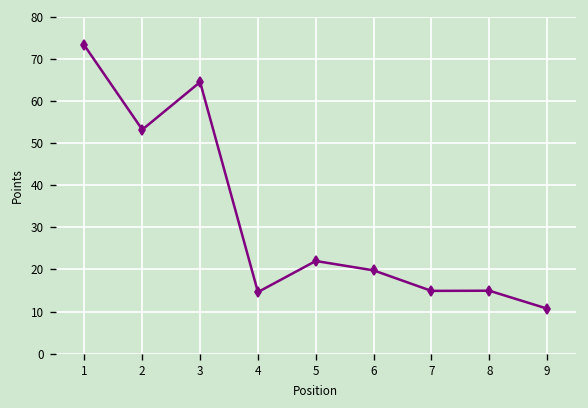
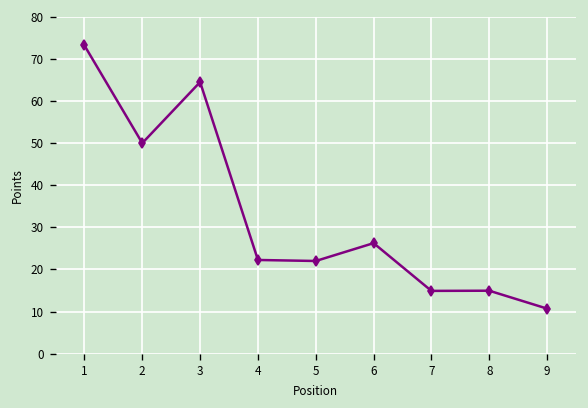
2: 53 -> 50
4: 15 -> 22
6: 20 -> 26
